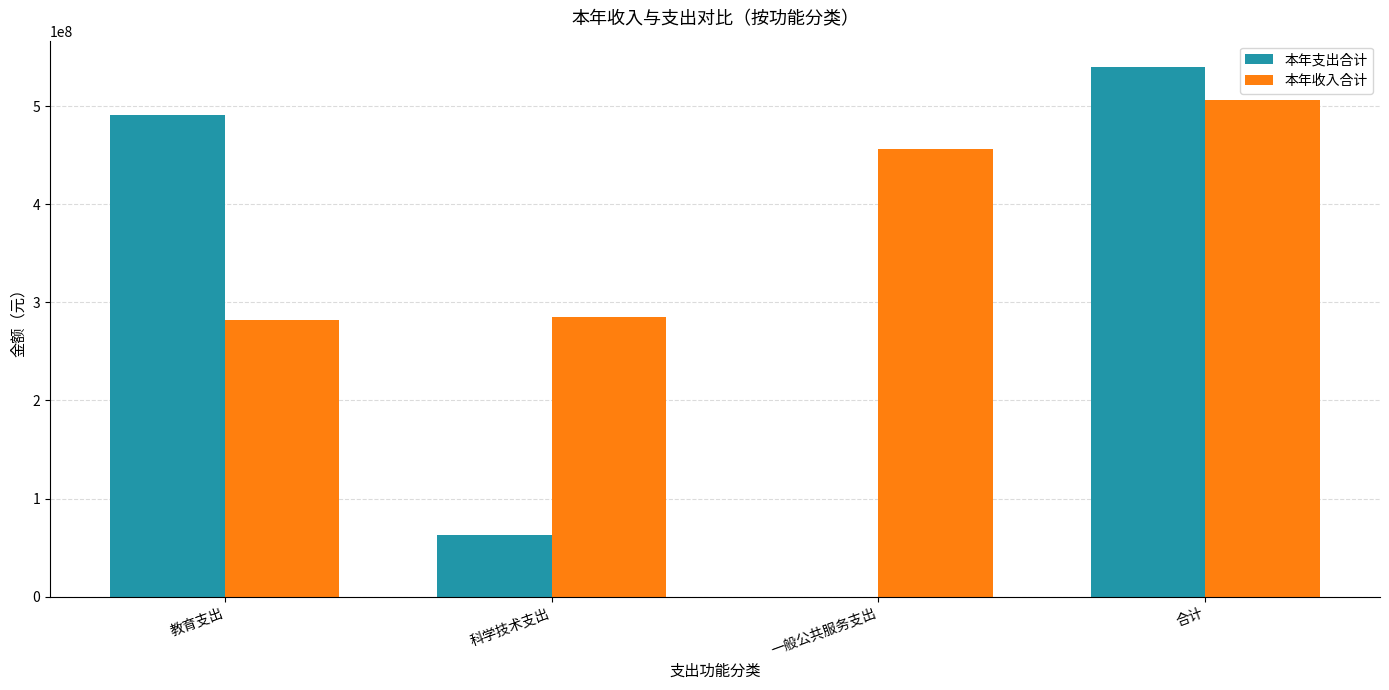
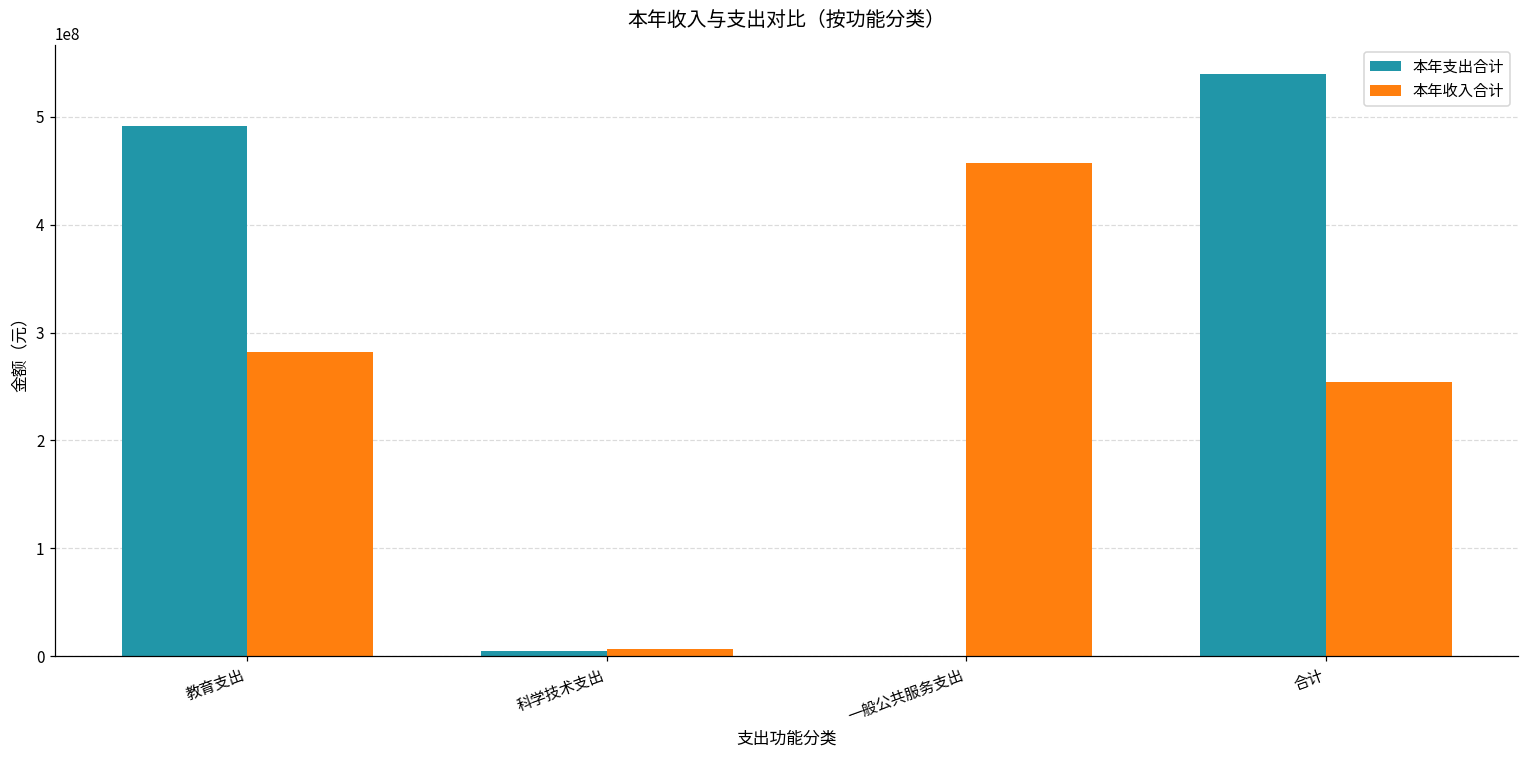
本年支出合计, 科学技术支出: 60000000 -> 0
本年收入合计, 科学技术支出: 290000000 -> 10000000
本年收入合计, 合计: 510000000 -> 250000000
